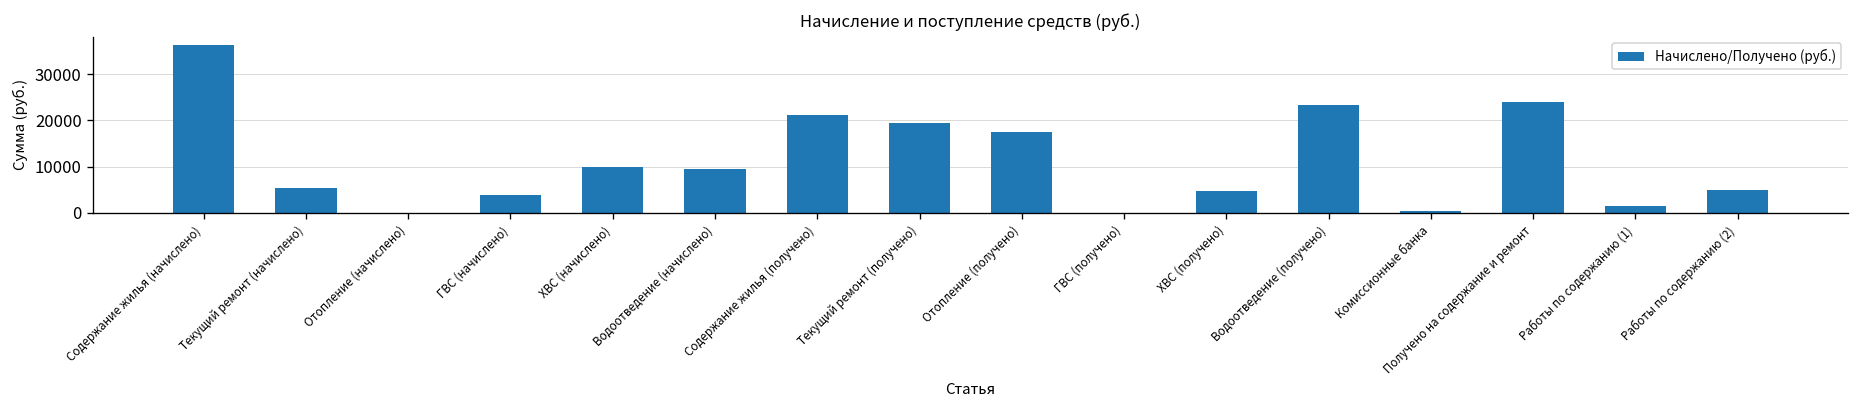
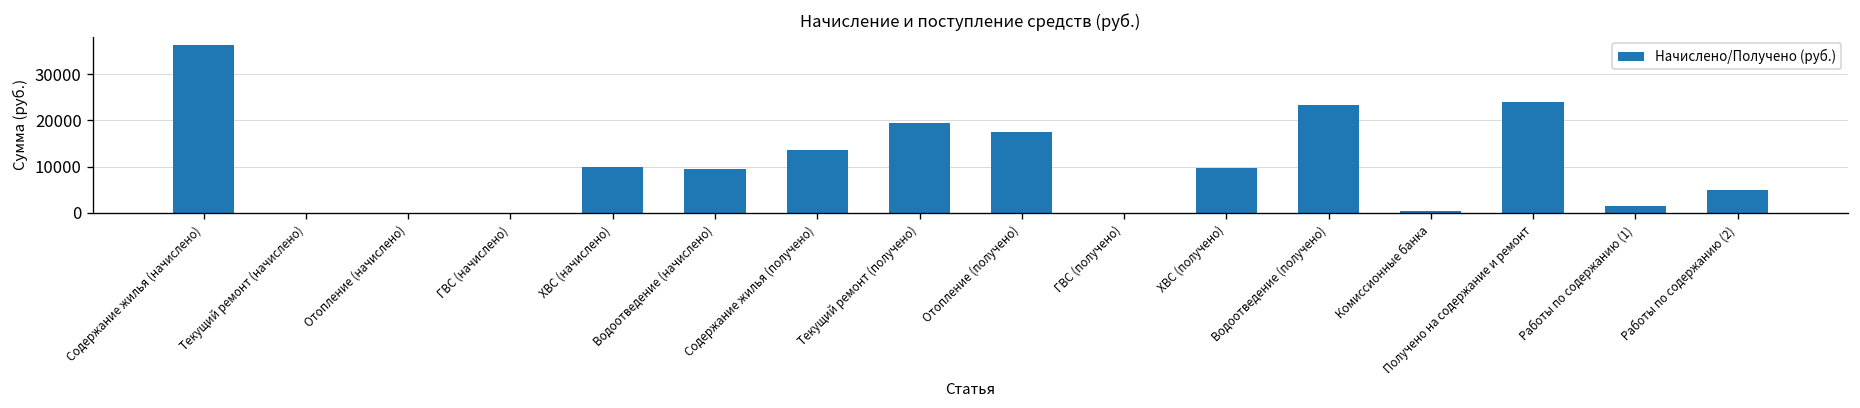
Текущий ремонт (начислено): 5000 -> 0
ГВС (начислено): 4000 -> 0
Содержание жилья (получено): 21000 -> 14000
ХВС (получено): 5000 -> 10000
